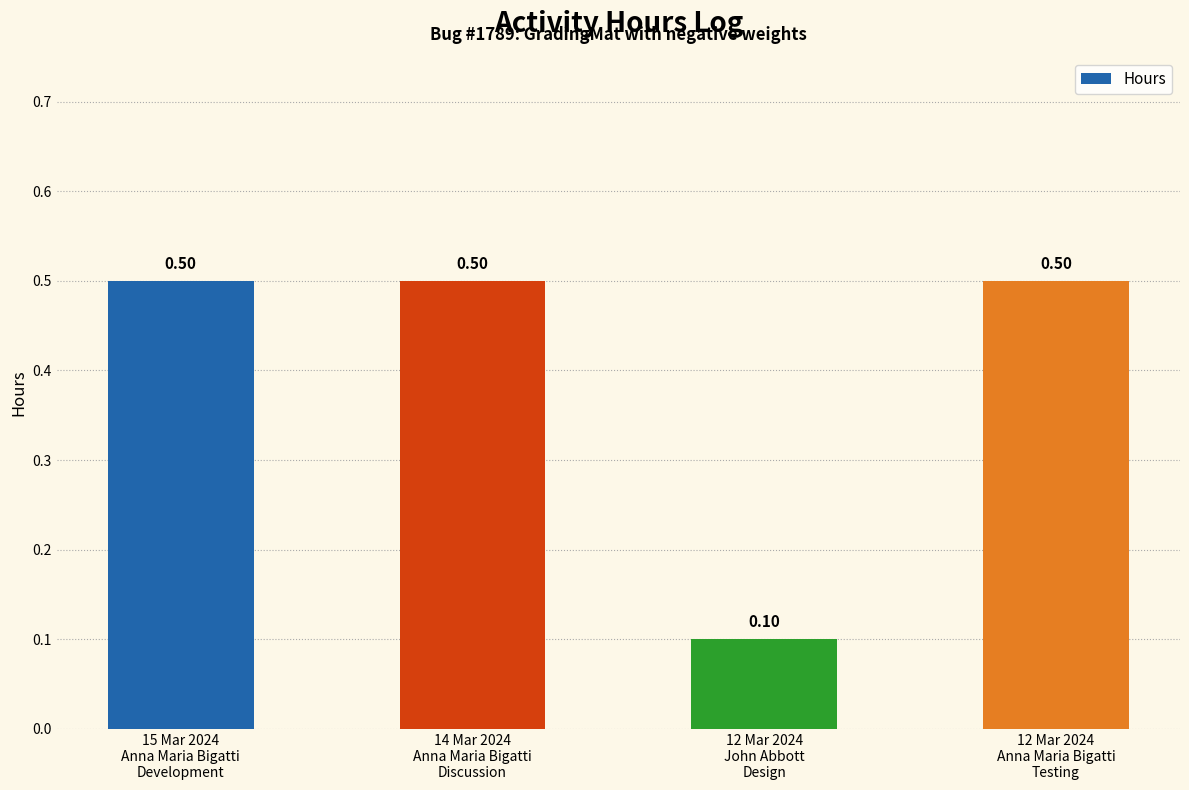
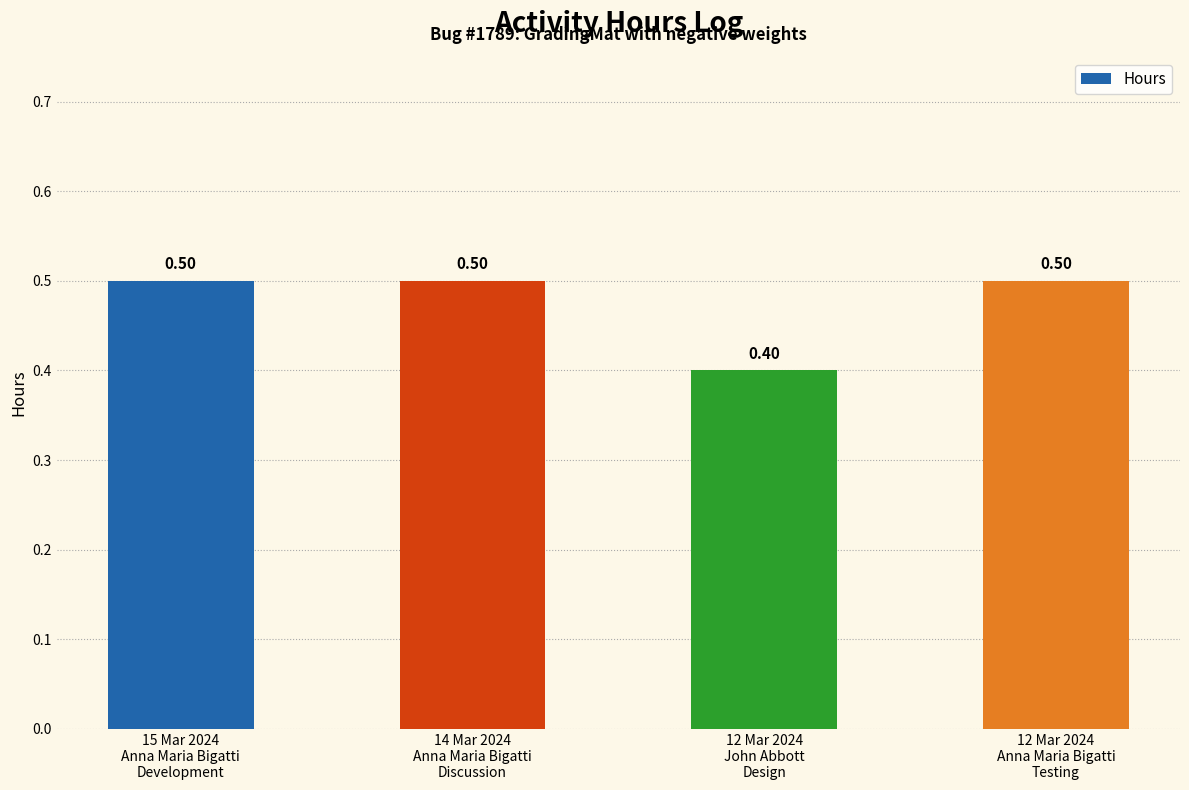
12 Mar 2024 John Abbott Design: 0.10 -> 0.40
